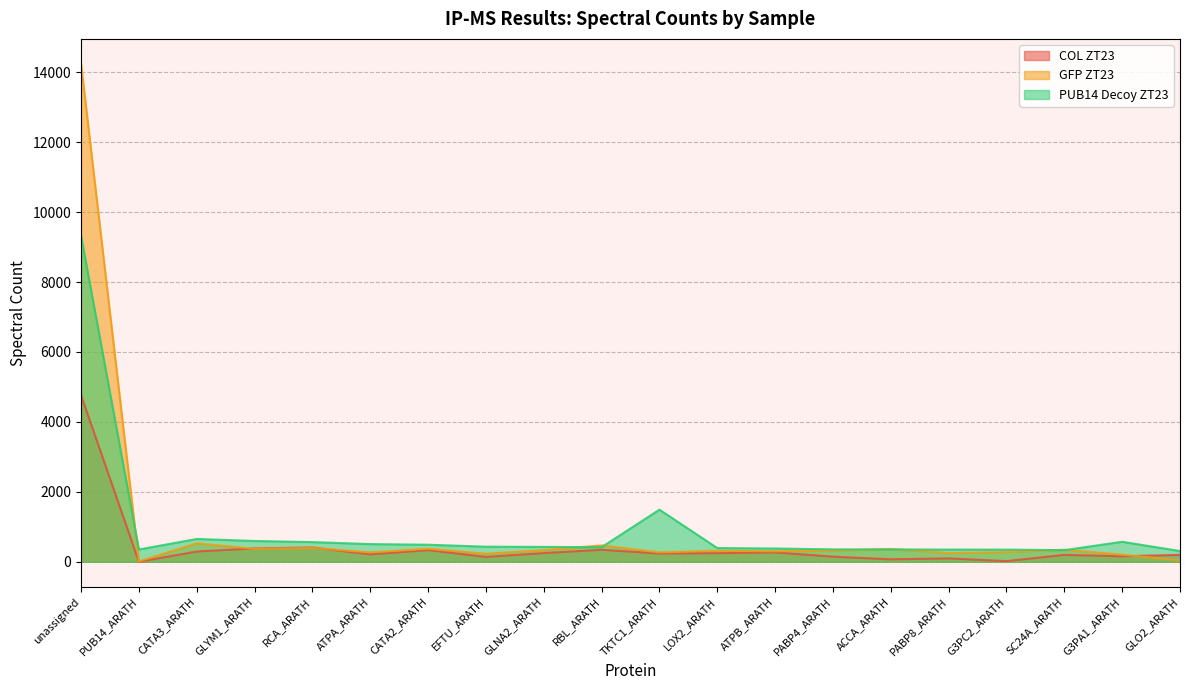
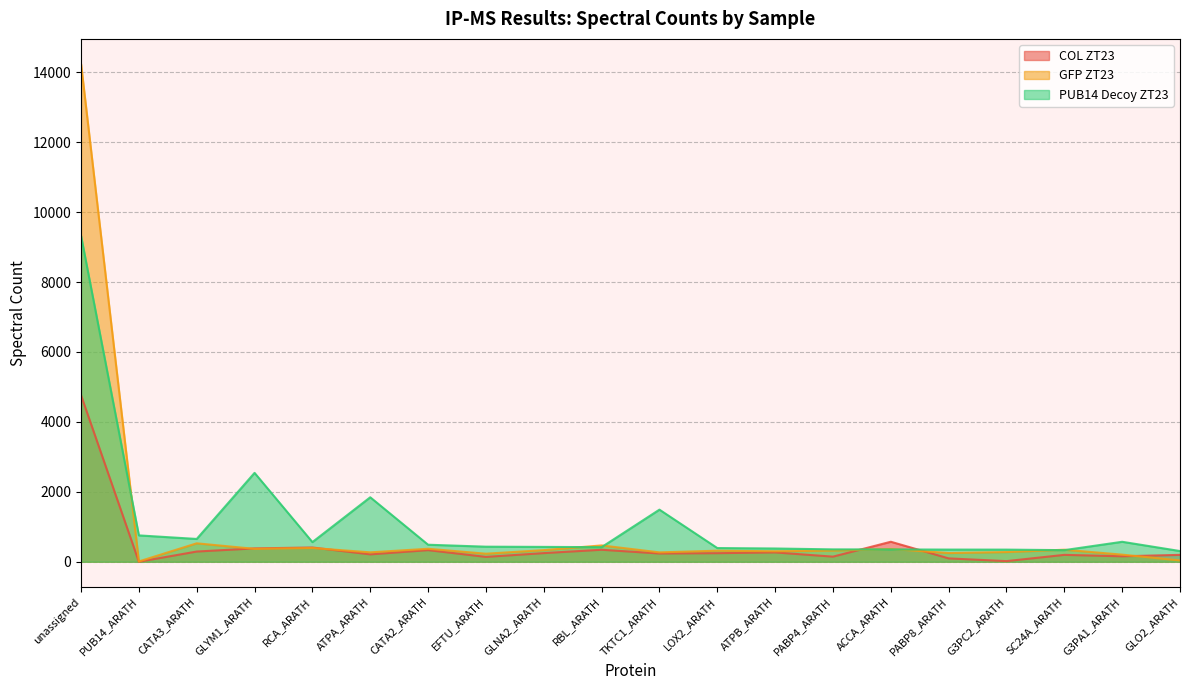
PUB14 Decoy ZT23, PUB14_ARATH: 400 -> 800
PUB14 Decoy ZT23, GLYM1_ARATH: 600 -> 2500
PUB14 Decoy ZT23, ATPA_ARATH: 500 -> 1800
COL ZT23, ACCA_ARATH: 100 -> 600
